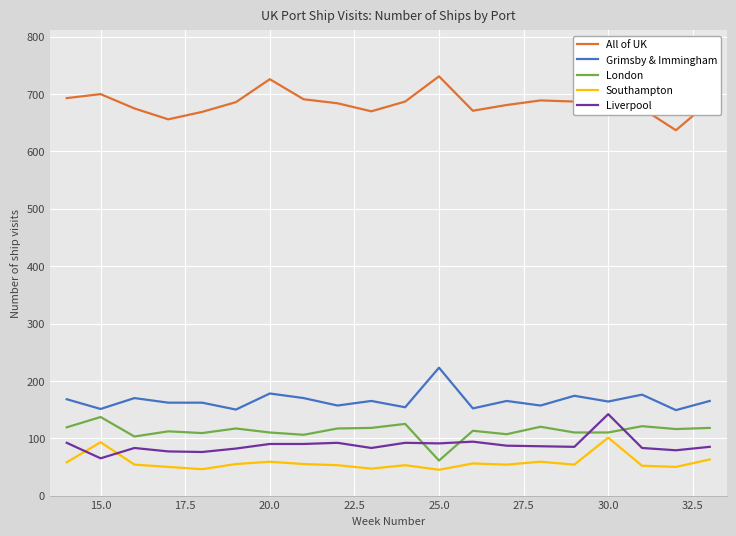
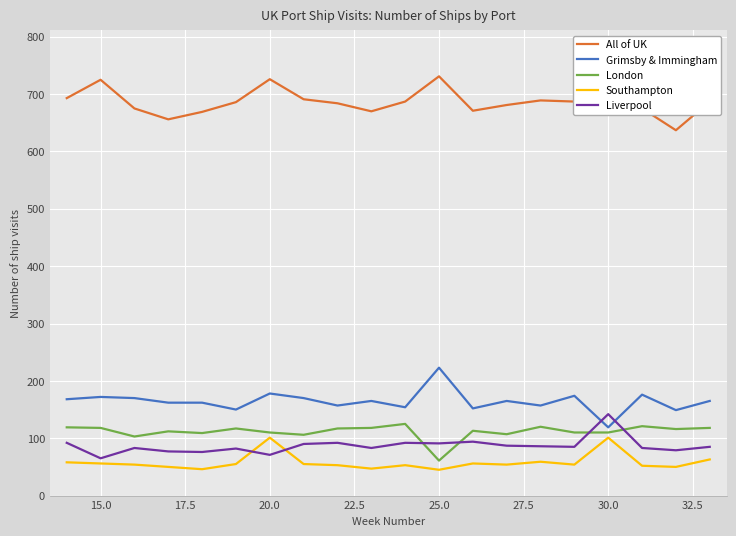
All of UK, 15.0: 700 -> 730
Grimsby & Immingham, 15.0: 150 -> 170
London, 15.0: 140 -> 120
Southampton, 15.0: 90 -> 60
Southampton, 20.0: 60 -> 100
Liverpool, 20.0: 90 -> 70
Grimsby & Immingham, 30.0: 160 -> 120
